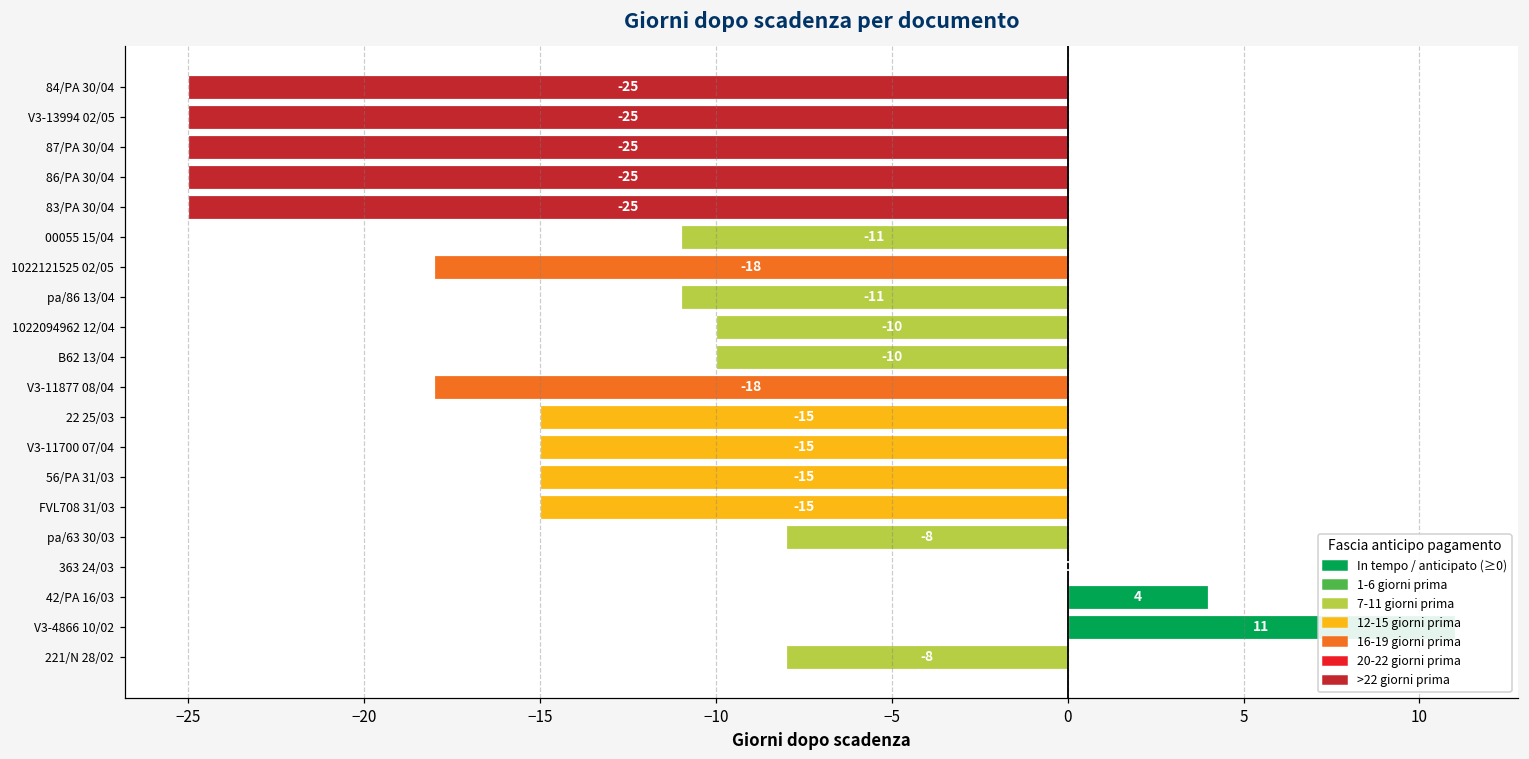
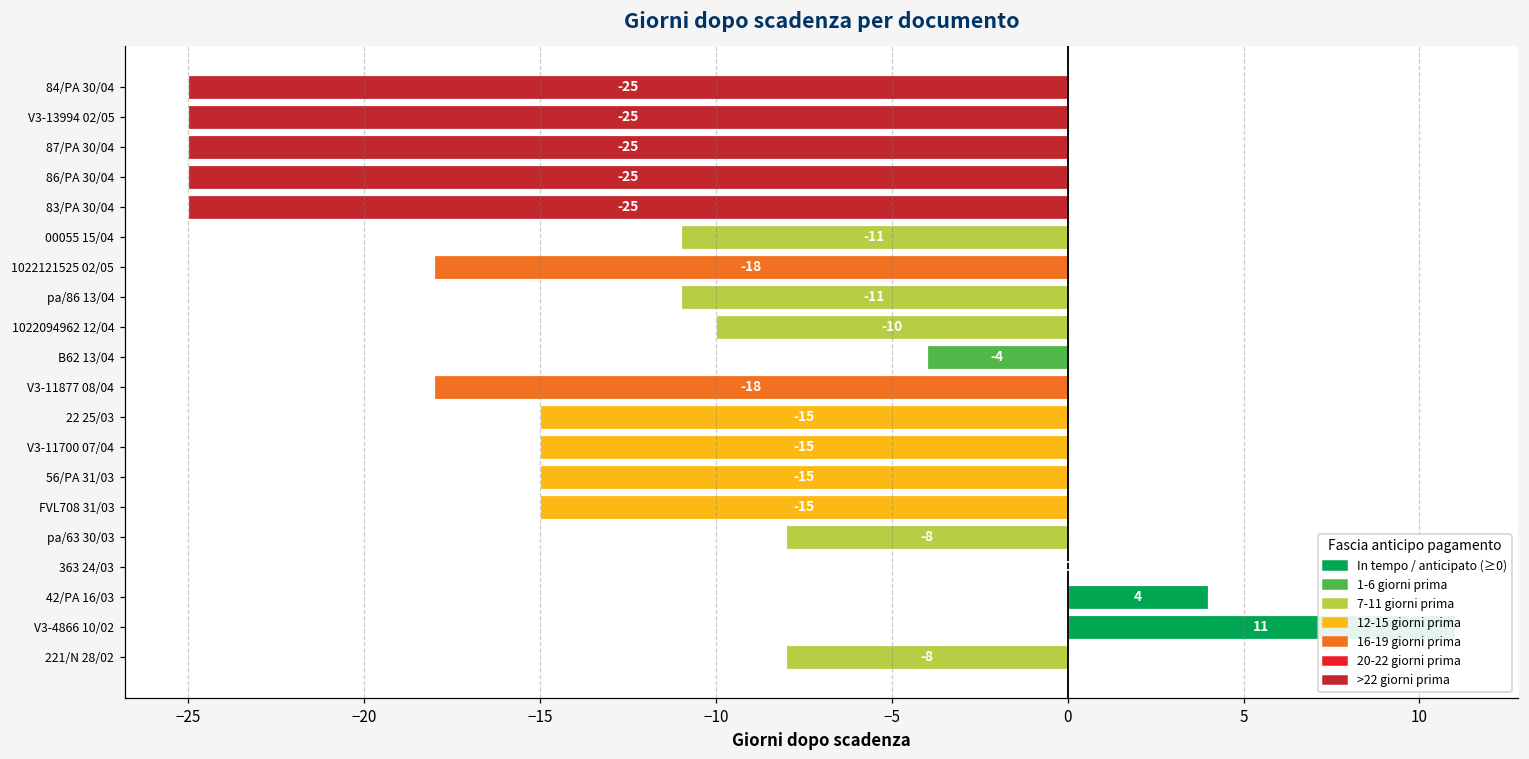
B62 13/04: -10 -> -4
